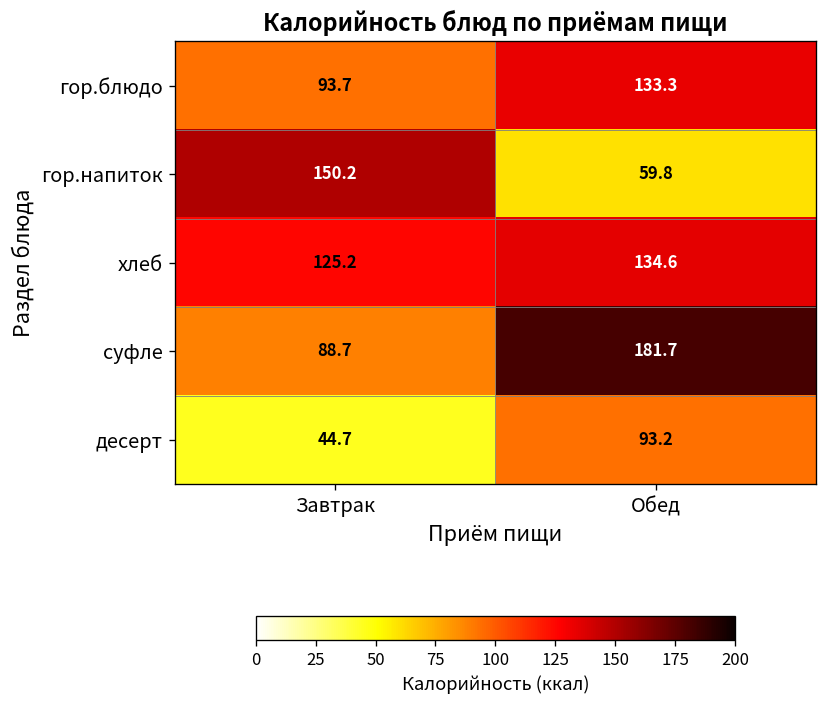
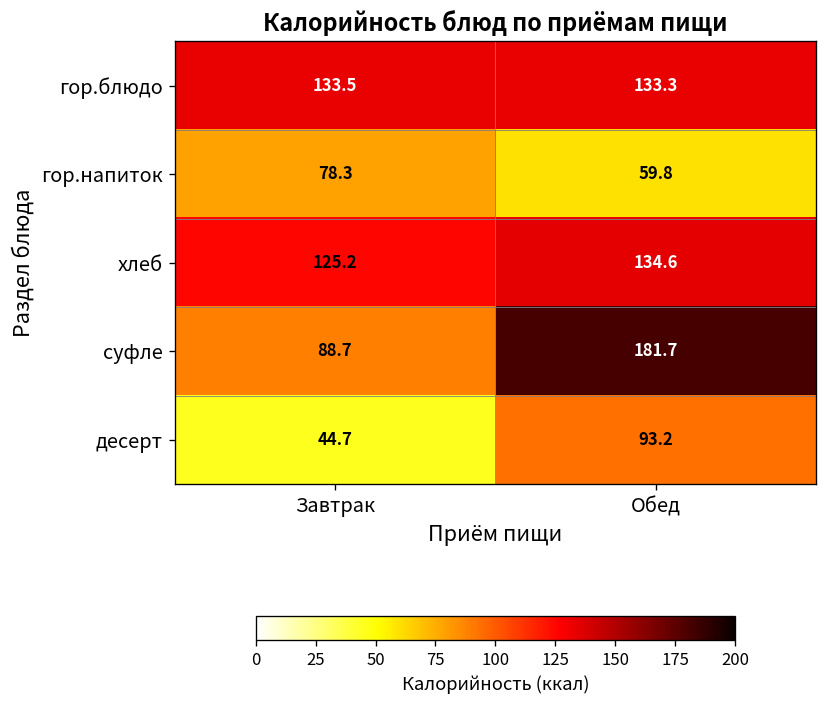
гор.блюдо, Завтрак: 93.7 -> 133.5
гор.напиток, Завтрак: 150.2 -> 78.3
